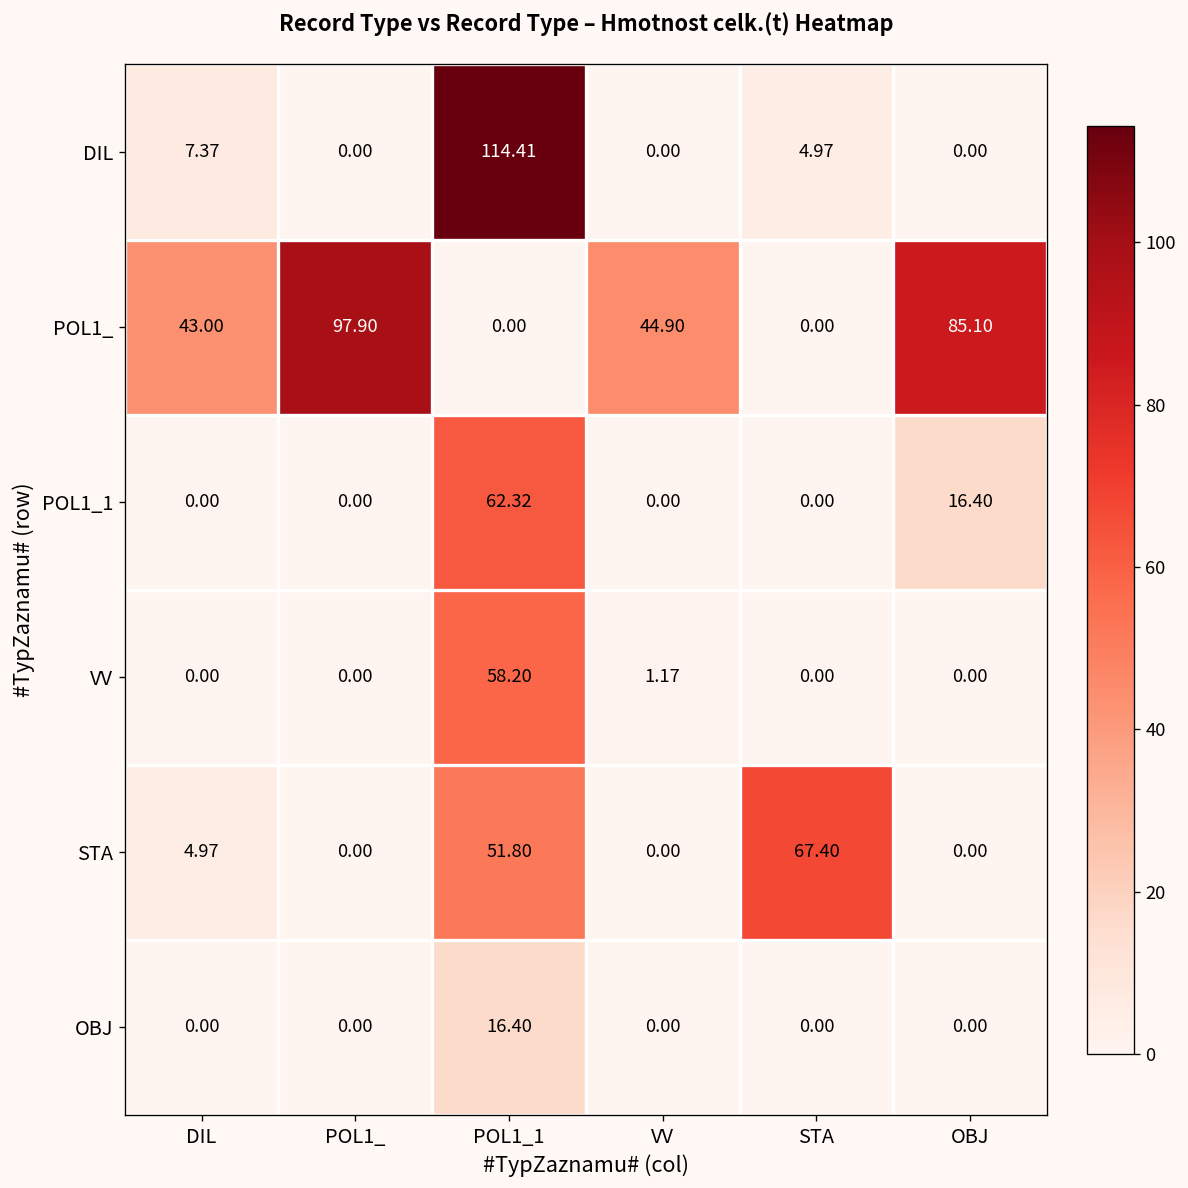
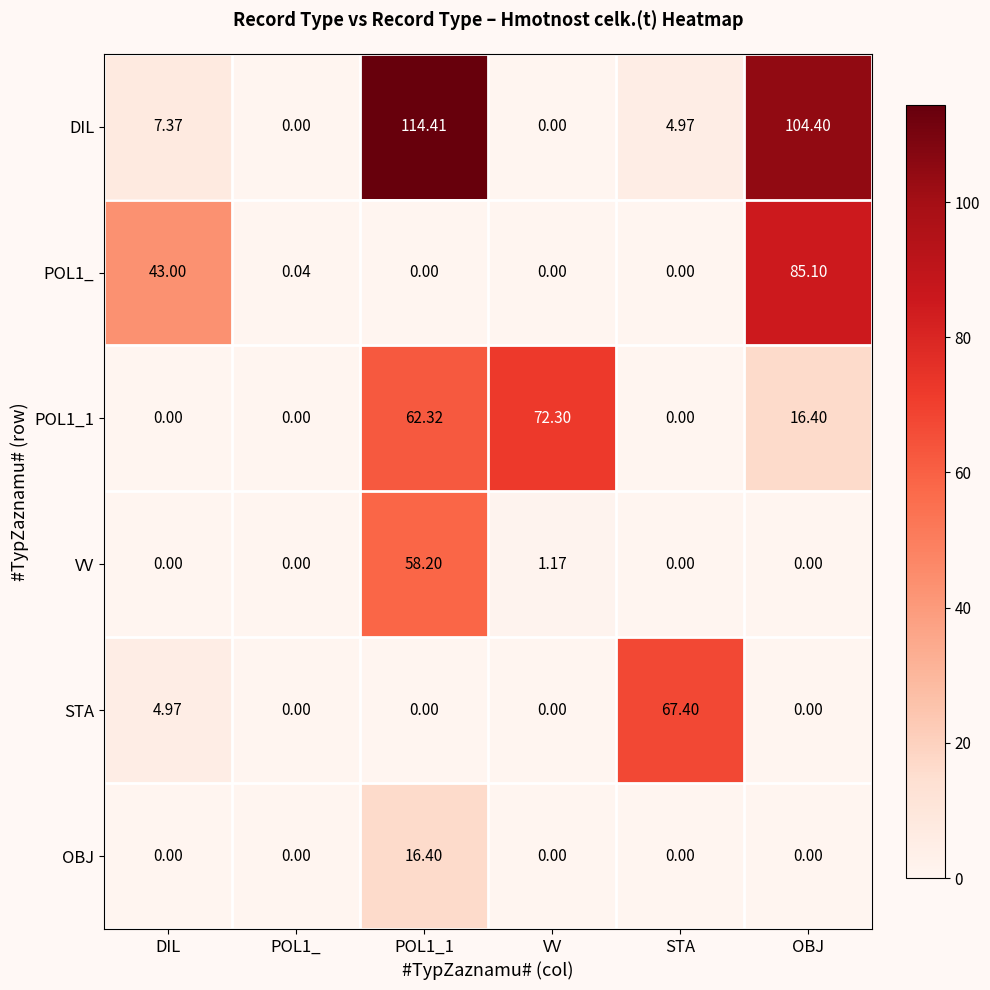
DIL, OBJ: 0.00 -> 104.40
POL1_, POL1_: 97.90 -> 0.04
POL1_, VV: 44.90 -> 0.00
POL1_1, VV: 0.00 -> 72.30
STA, POL1_1: 51.80 -> 0.00
